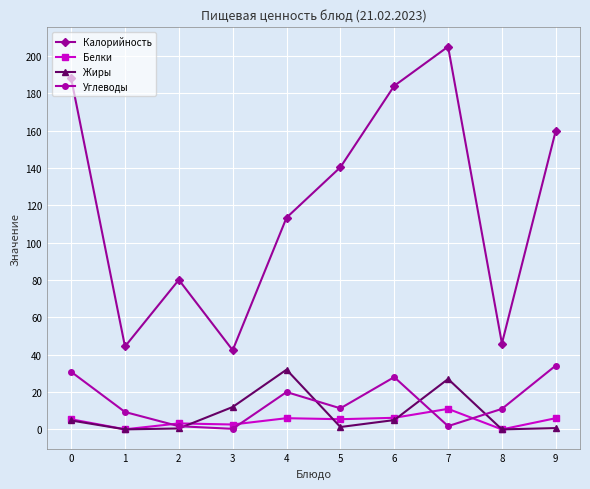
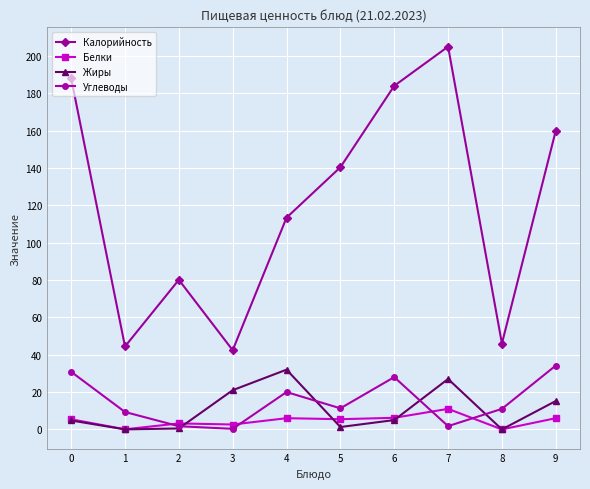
Жиры, 3: 12 -> 21
Жиры, 9: 1 -> 15
